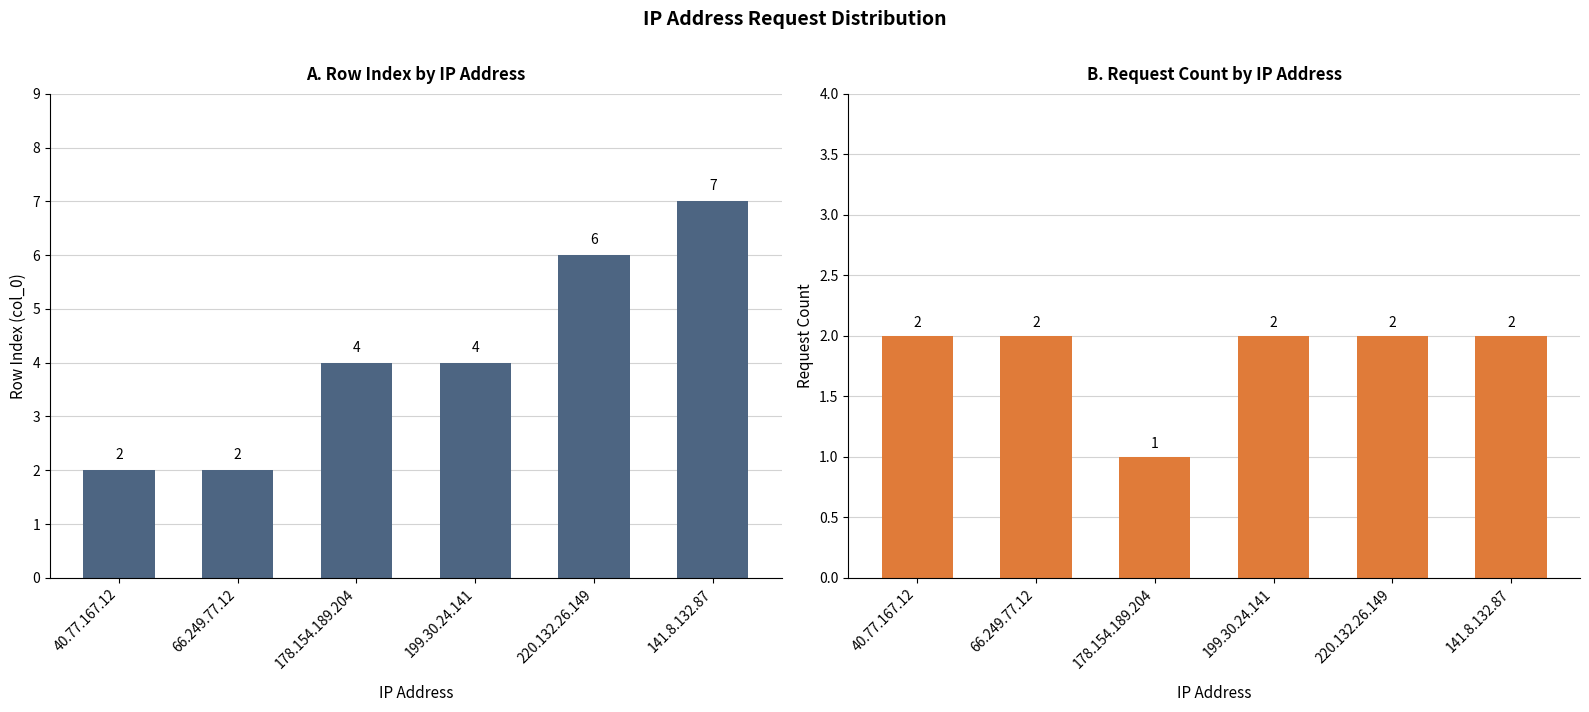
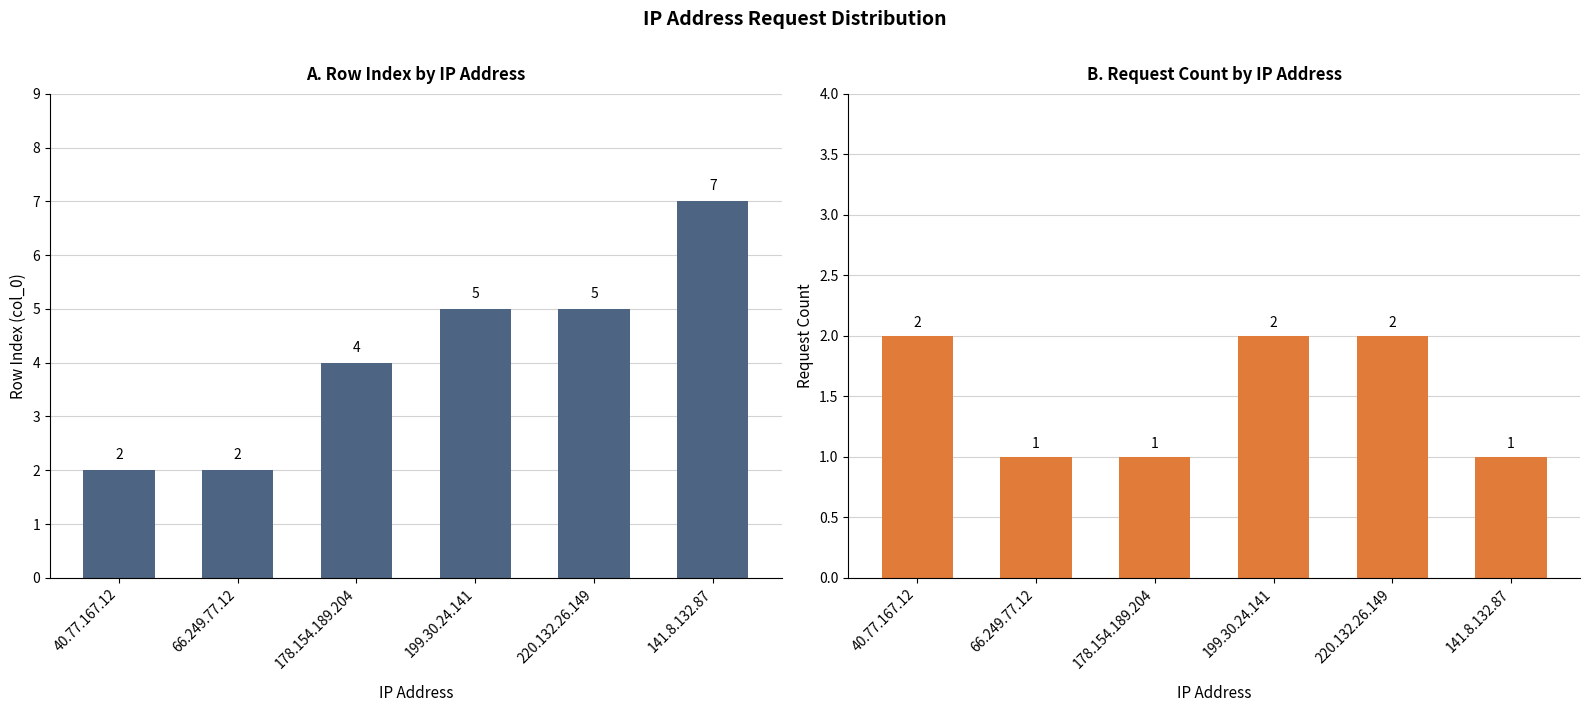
A. Row Index by IP Address, 199.30.24.141: 4 -> 5
A. Row Index by IP Address, 220.132.26.149: 6 -> 5
B. Request Count by IP Address, 66.249.77.12: 2 -> 1
B. Request Count by IP Address, 141.8.132.87: 2 -> 1
